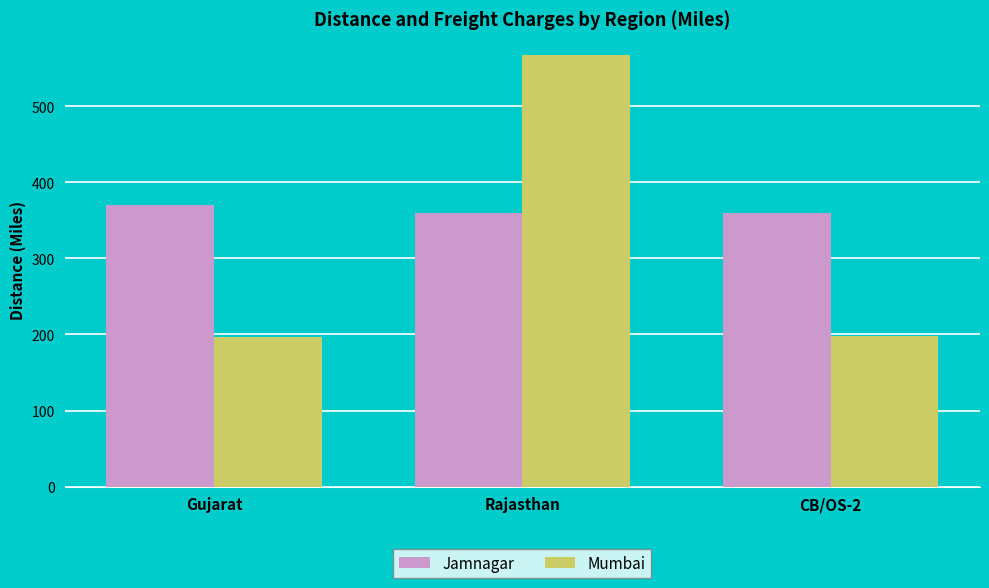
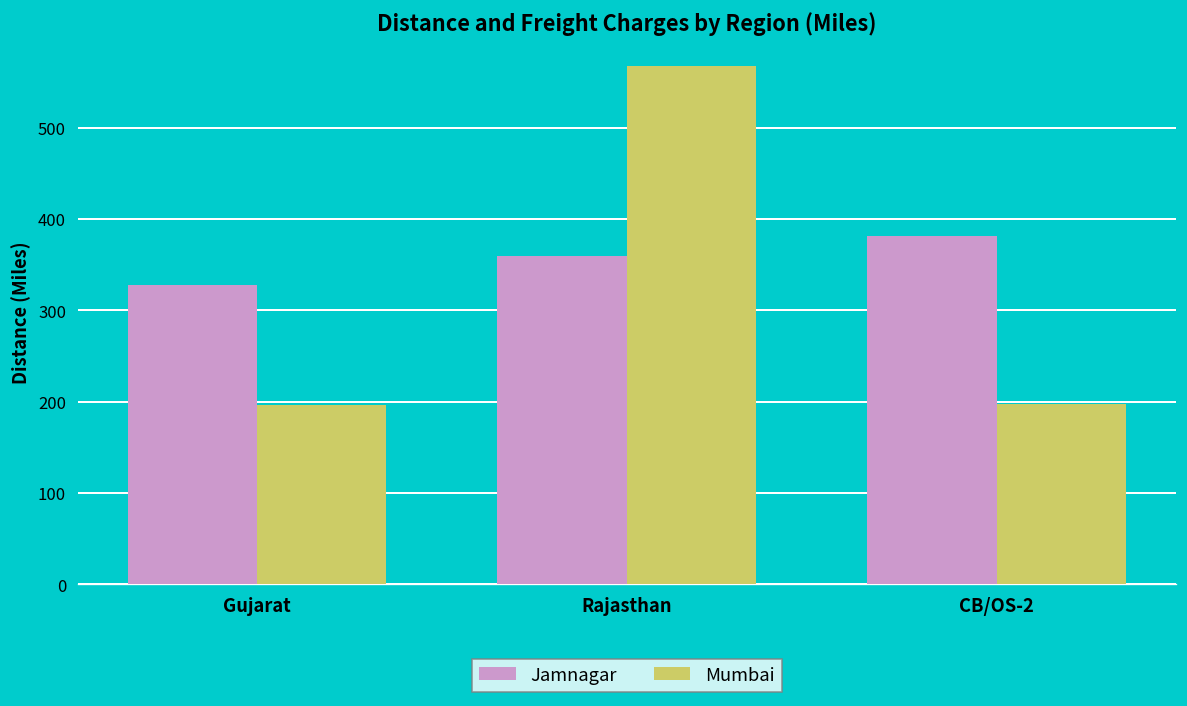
Jamnagar, Gujarat: 370 -> 330
Jamnagar, CB/OS-2: 360 -> 380
